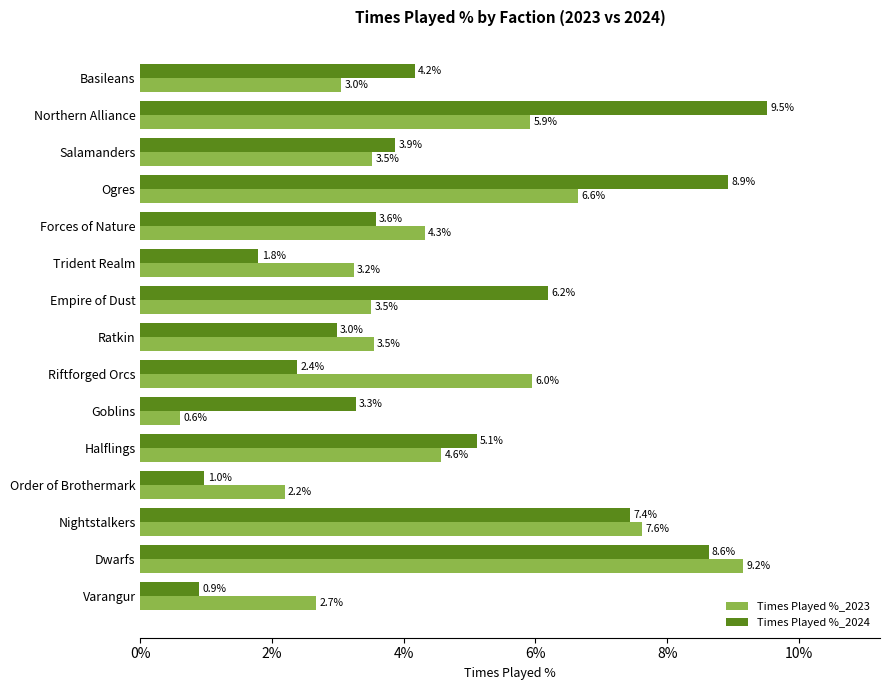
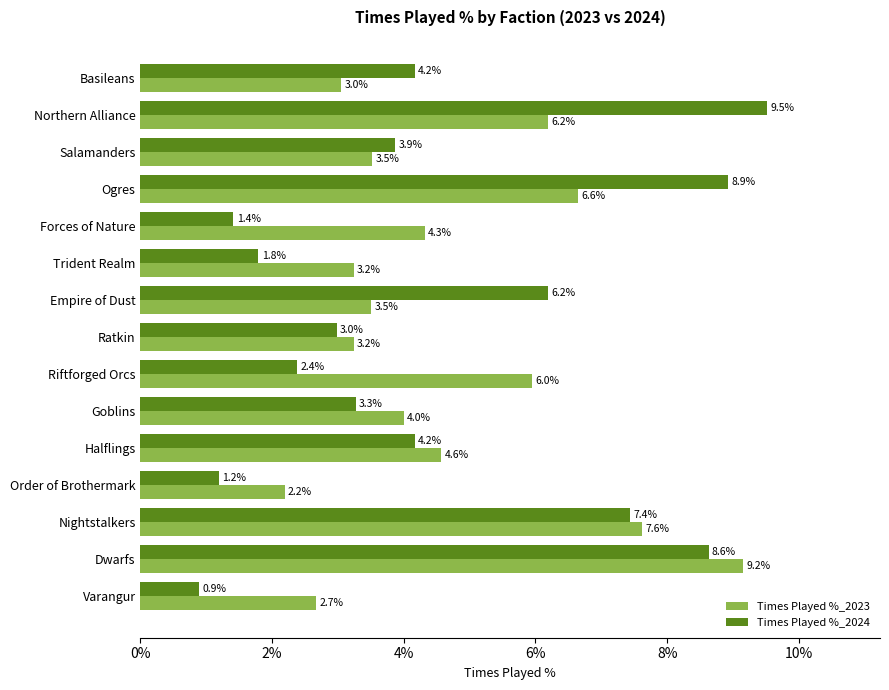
Times Played %_2023, Northern Alliance: 5.9% -> 6.2%
Times Played %_2024, Forces of Nature: 3.6% -> 1.4%
Times Played %_2023, Ratkin: 3.5% -> 3.2%
Times Played %_2023, Goblins: 0.6% -> 4.0%
Times Played %_2024, Halflings: 5.1% -> 4.2%
Times Played %_2024, Order of Brothermark: 1.0% -> 1.2%
